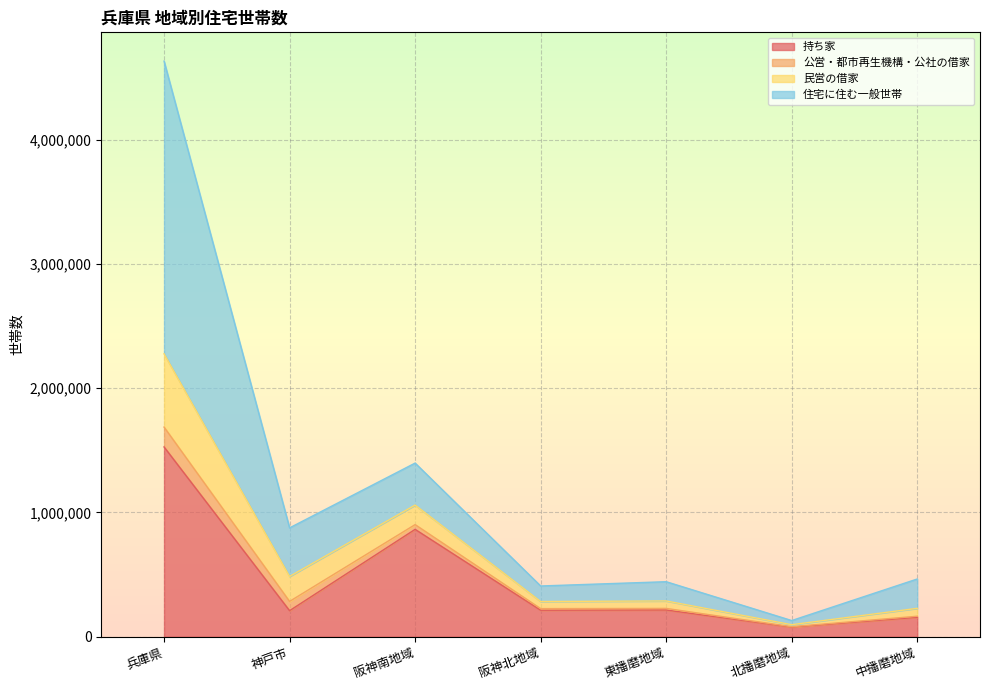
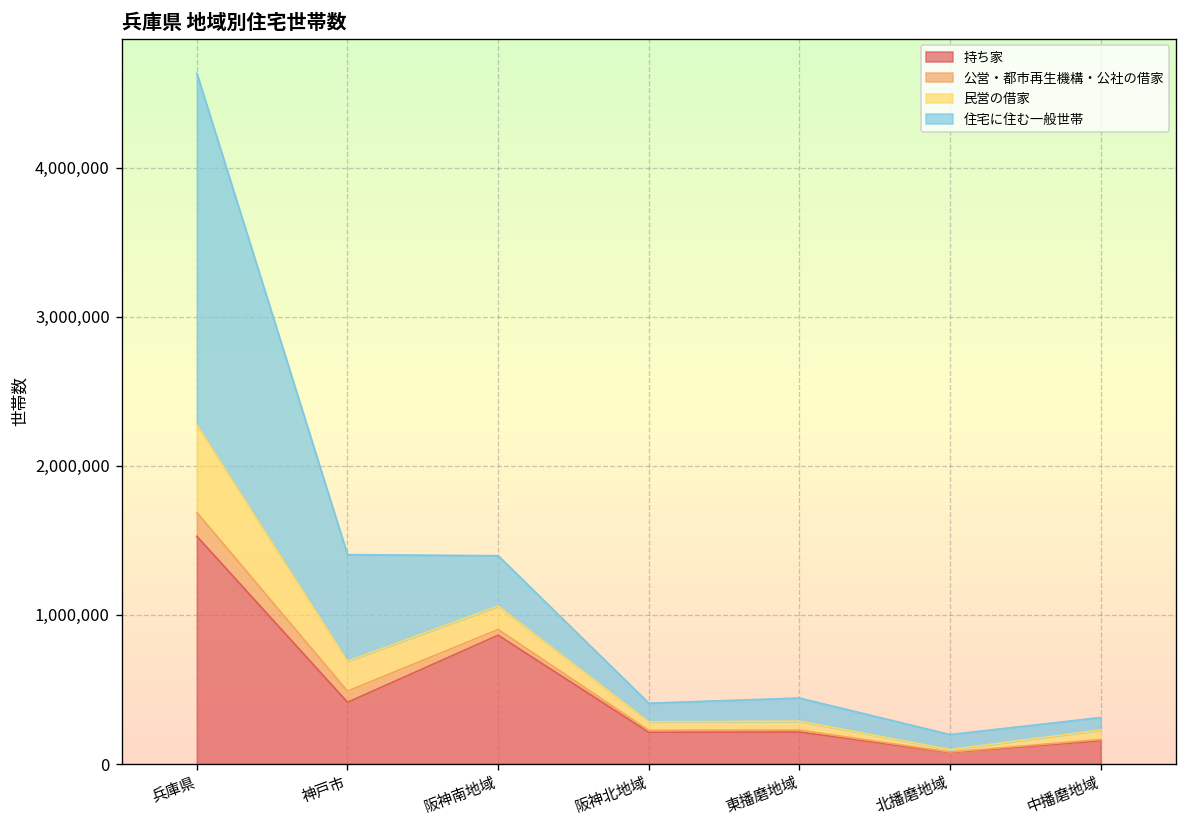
持ち家, 神戸市: 210,000 -> 410,000
住宅に住む一般世帯, 神戸市: 390,000 -> 710,000
住宅に住む一般世帯, 北播磨地域: 30,000 -> 100,000
住宅に住む一般世帯, 中播磨地域: 240,000 -> 80,000
